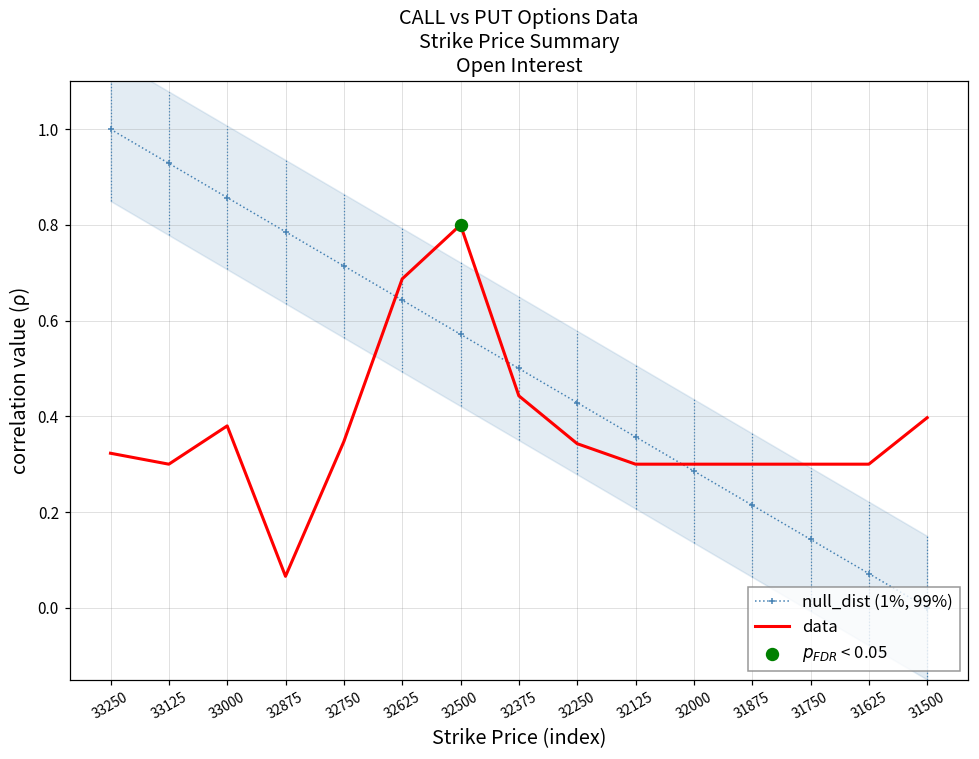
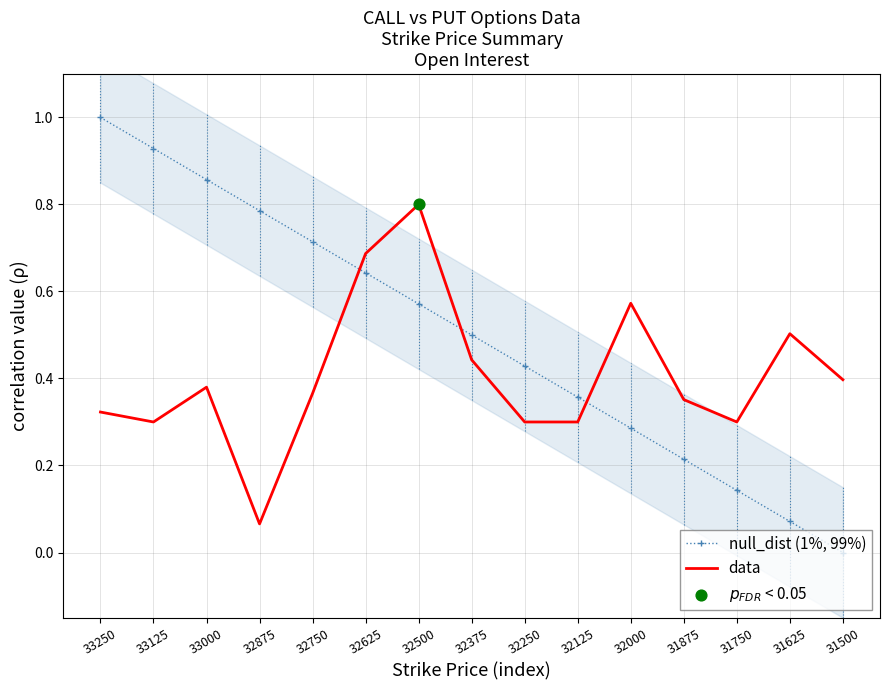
data, 32750: 0.35 -> 0.37
data, 32250: 0.34 -> 0.30
data, 32000: 0.30 -> 0.57
data, 31875: 0.30 -> 0.35
data, 31625: 0.30 -> 0.50
